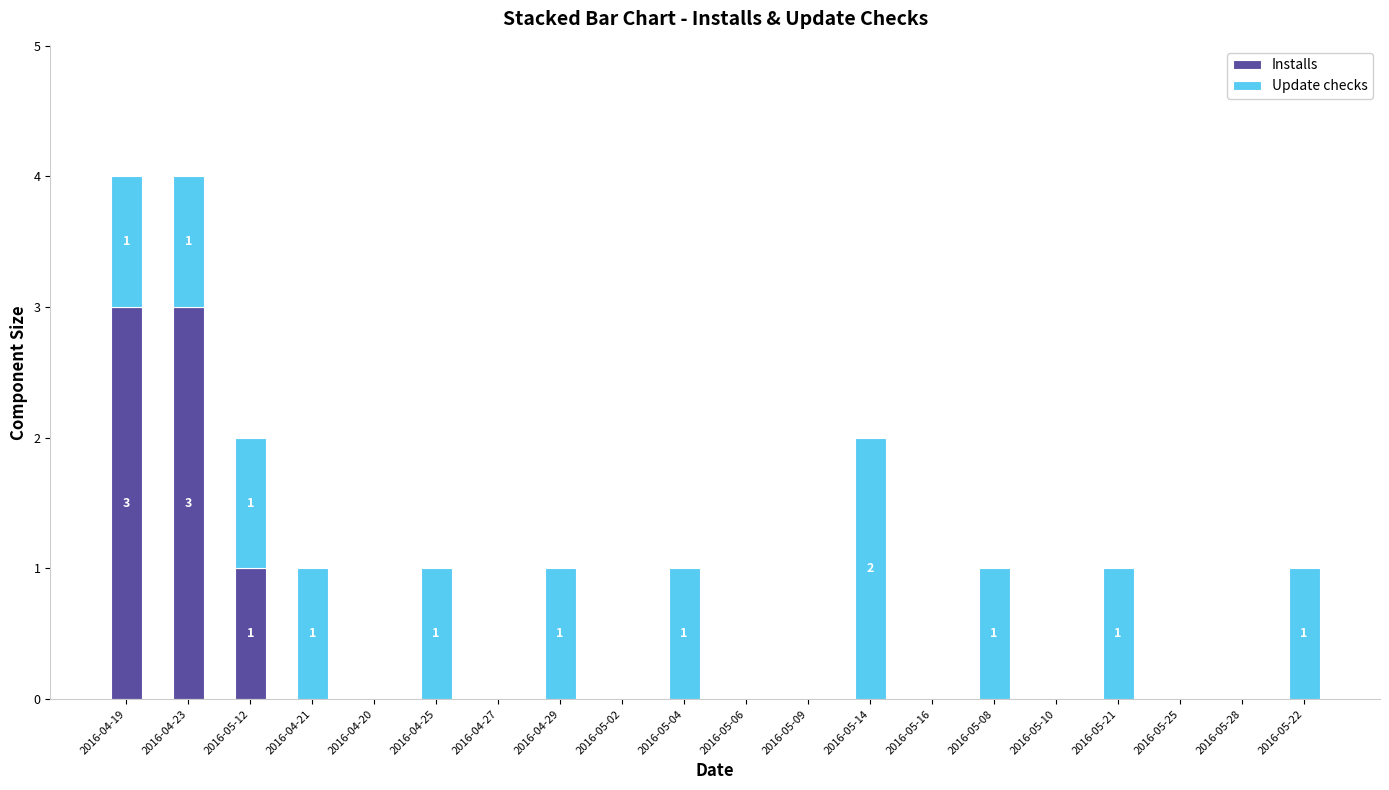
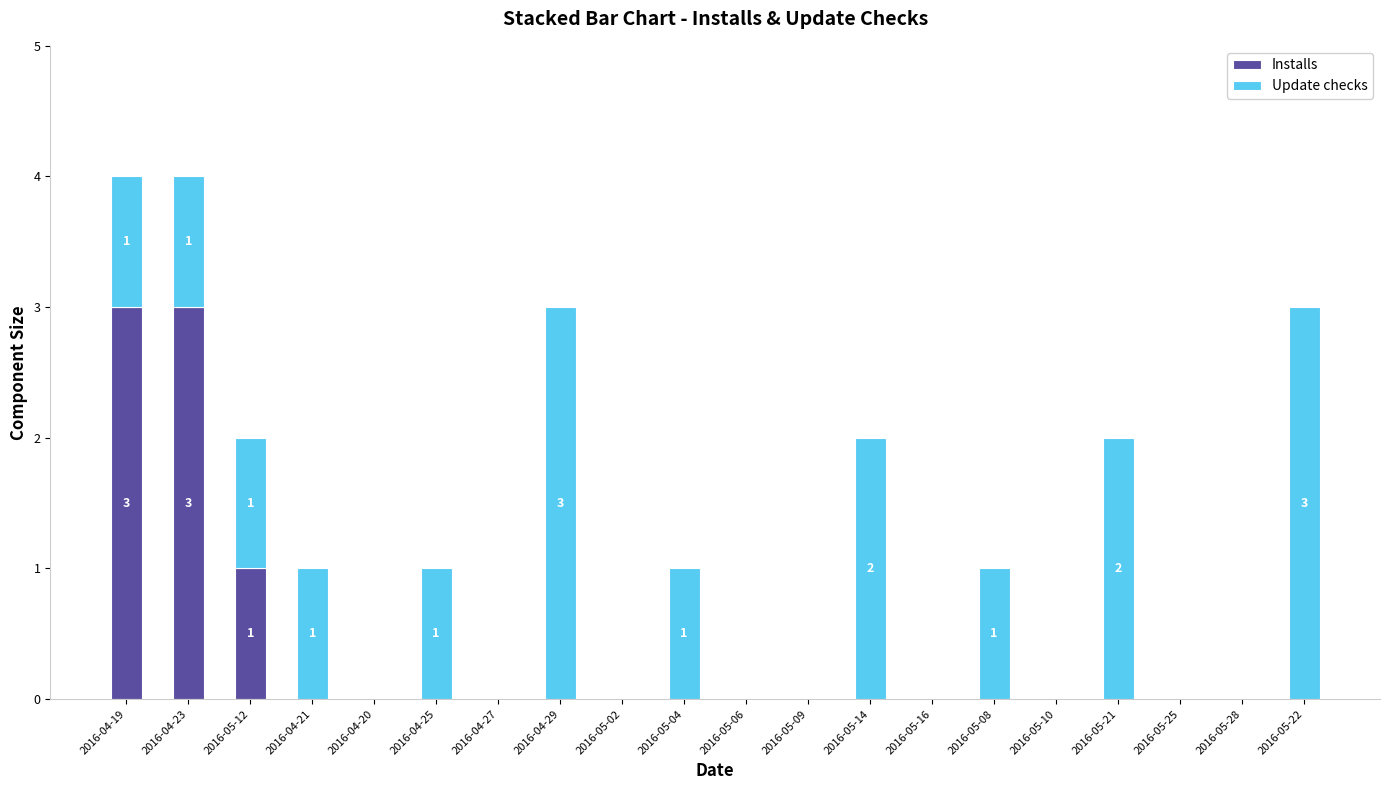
Update checks, 2016-04-29: 1 -> 3
Update checks, 2016-05-21: 1 -> 2
Update checks, 2016-05-22: 1 -> 3
